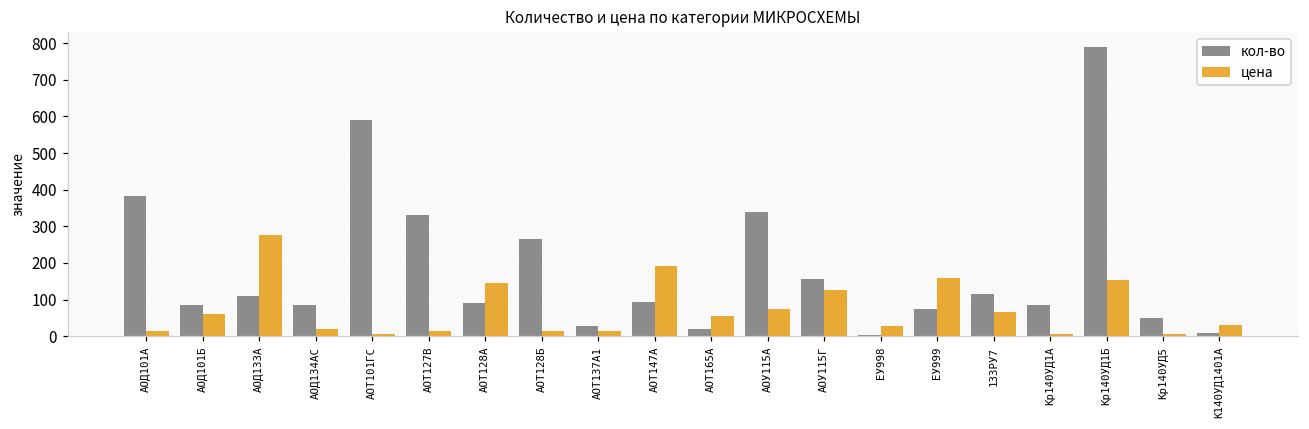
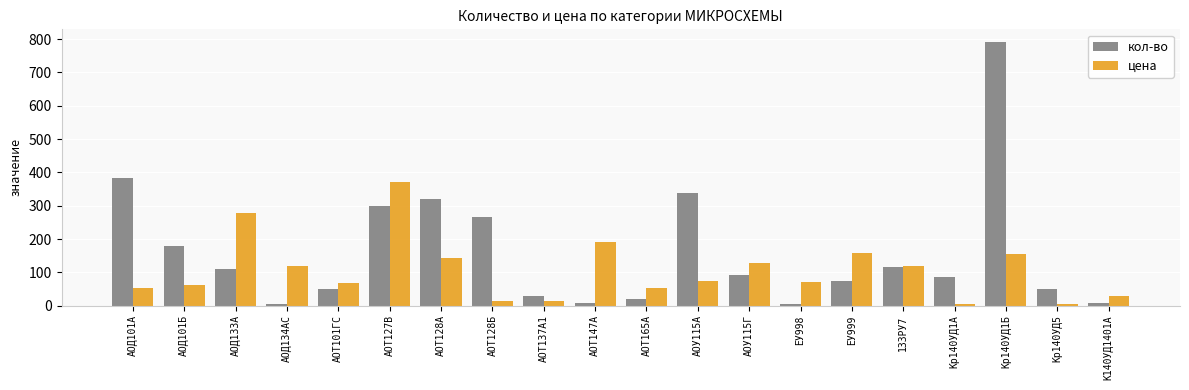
цена, АОД101А: 20 -> 50
кол-во, АОД101Б: 90 -> 180
кол-во, АОД134АС: 90 -> 10
цена, АОД134АС: 20 -> 120
кол-во, АОТ101ГС: 590 -> 50
цена, АОТ101ГС: 10 -> 70
кол-во, АОТ127В: 330 -> 300
цена, АОТ127В: 20 -> 370
кол-во, АОТ128А: 90 -> 320
кол-во, АОТ147А: 90 -> 10
кол-во, АОУ115Г: 160 -> 90
цена, ЕУ998: 30 -> 70
цена, 133РУ7: 70 -> 120
